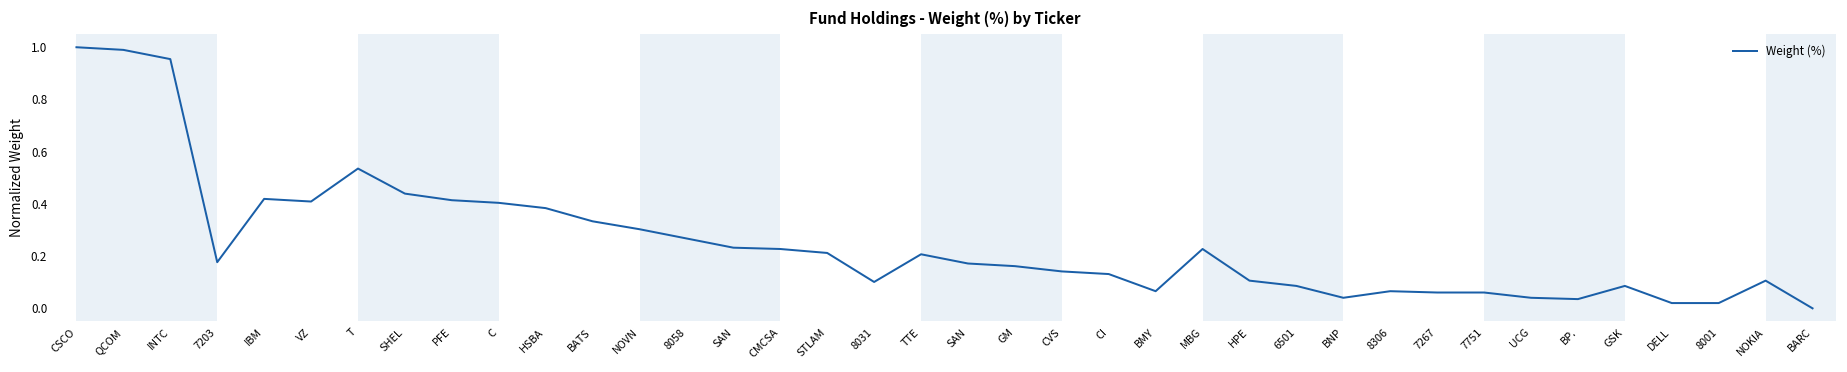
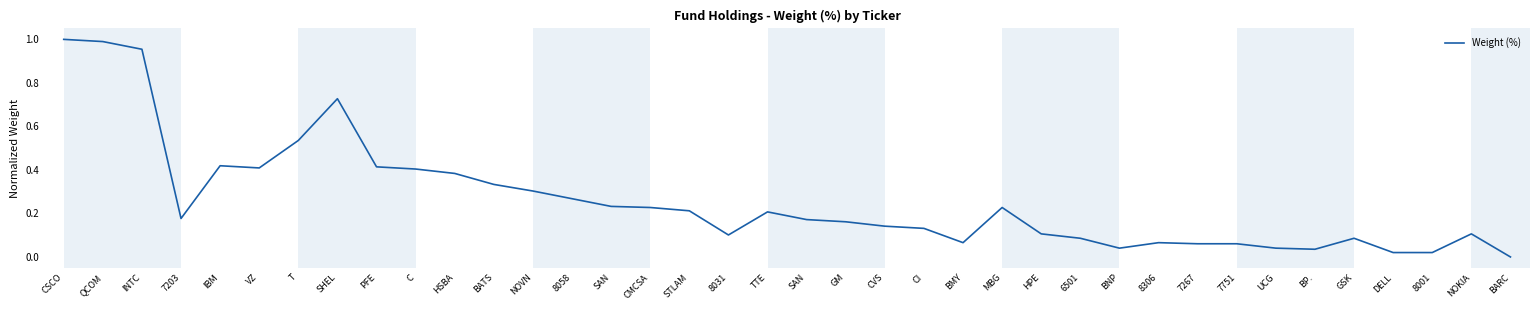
SHEL: 0.44 -> 0.73
